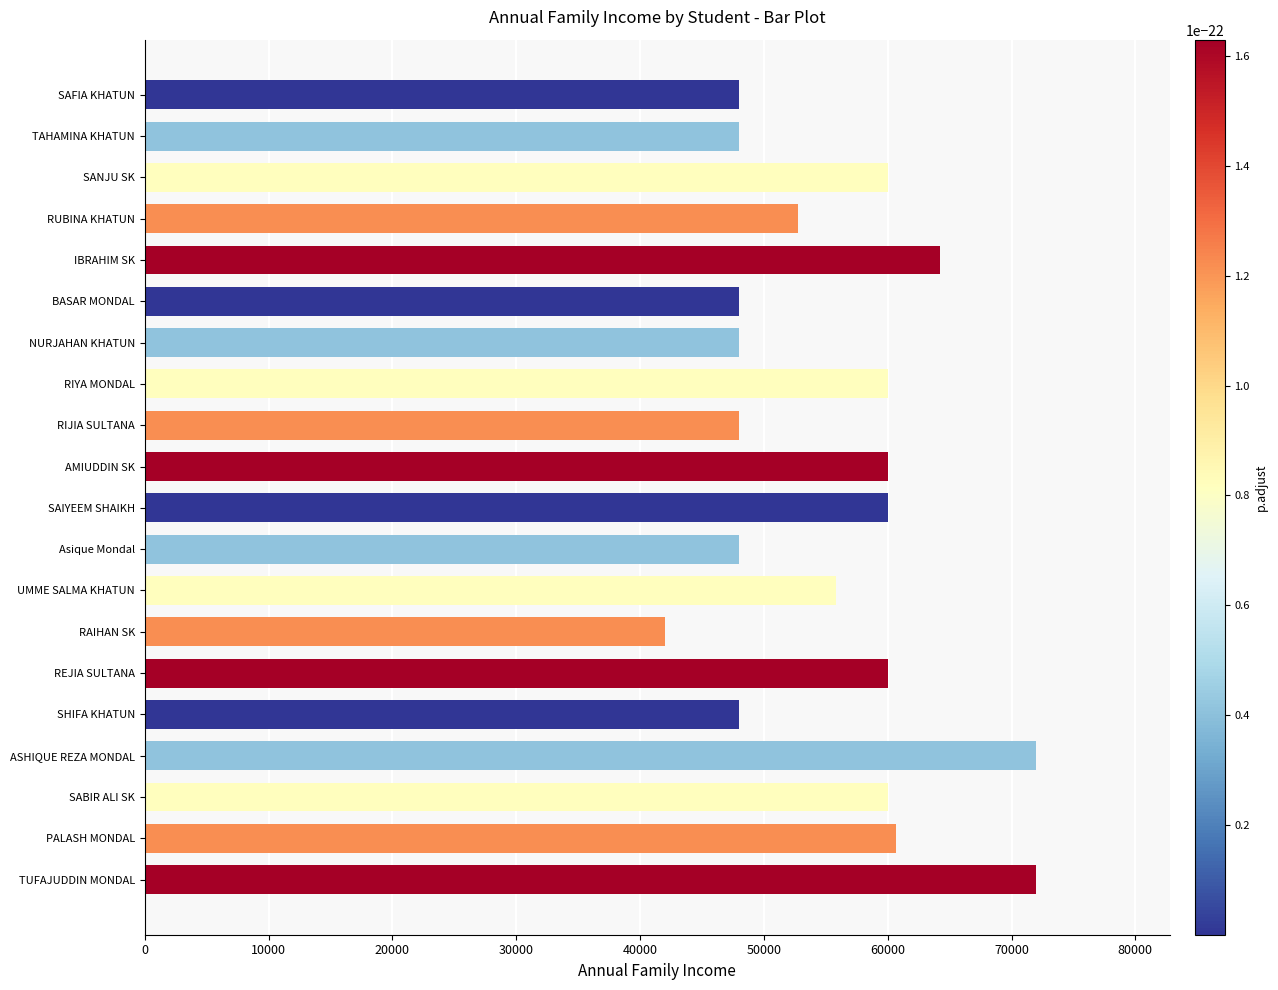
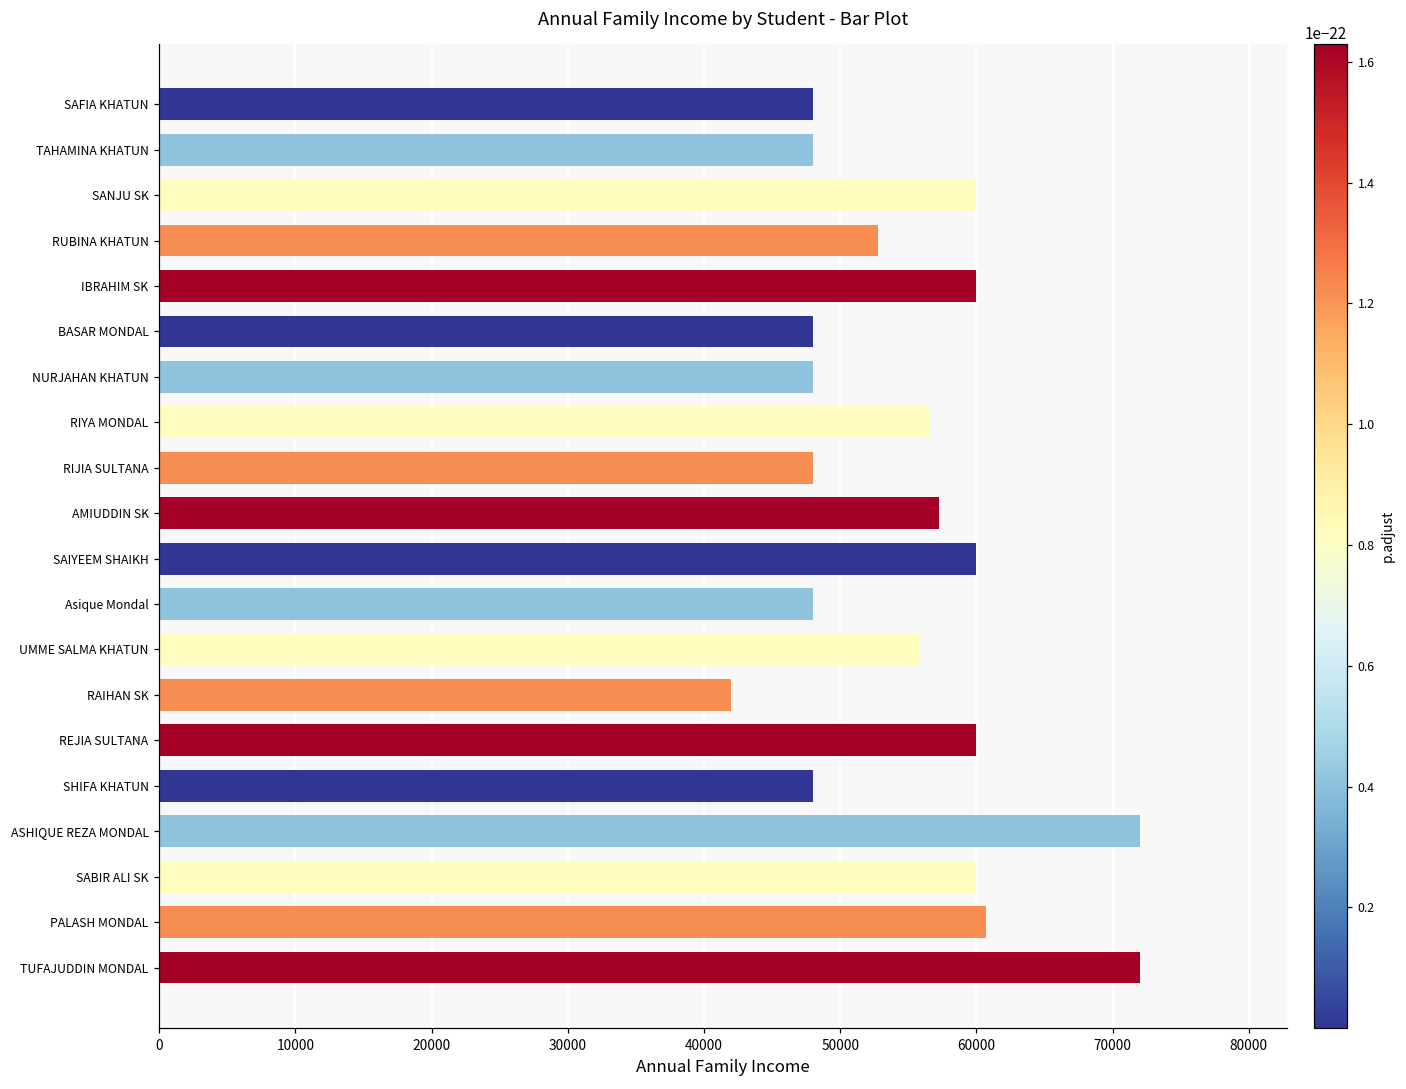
IBRAHIM SK: 64200 -> 60000
RIYA MONDAL: 60000 -> 56500
AMIUDDIN SK: 60000 -> 57200
